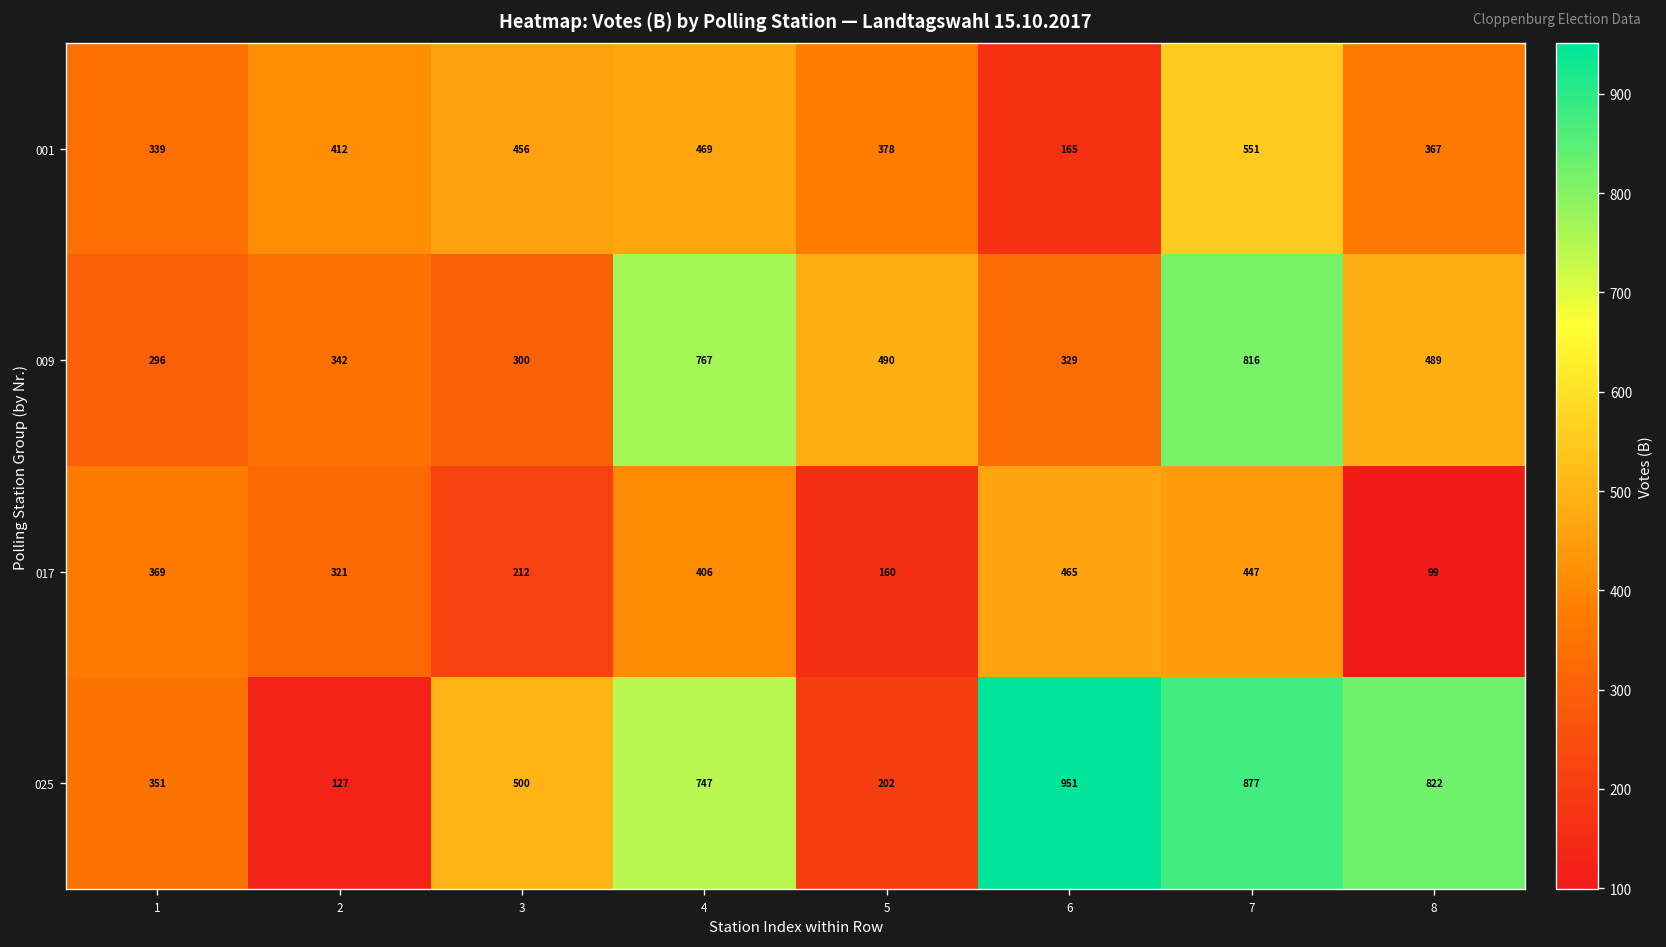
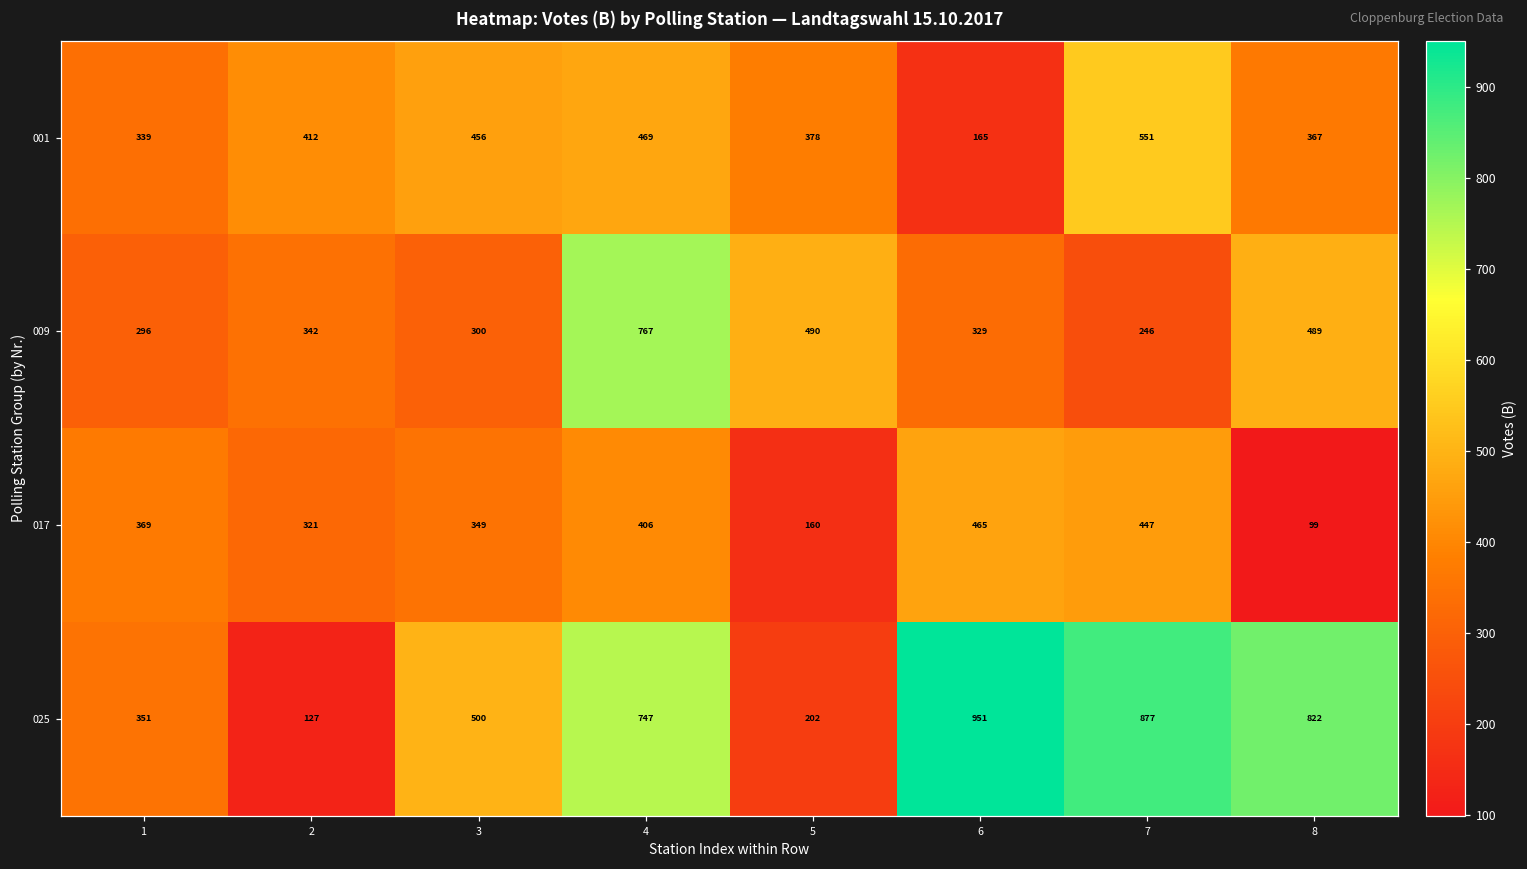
009, 7: 816 -> 246
017, 3: 212 -> 349
